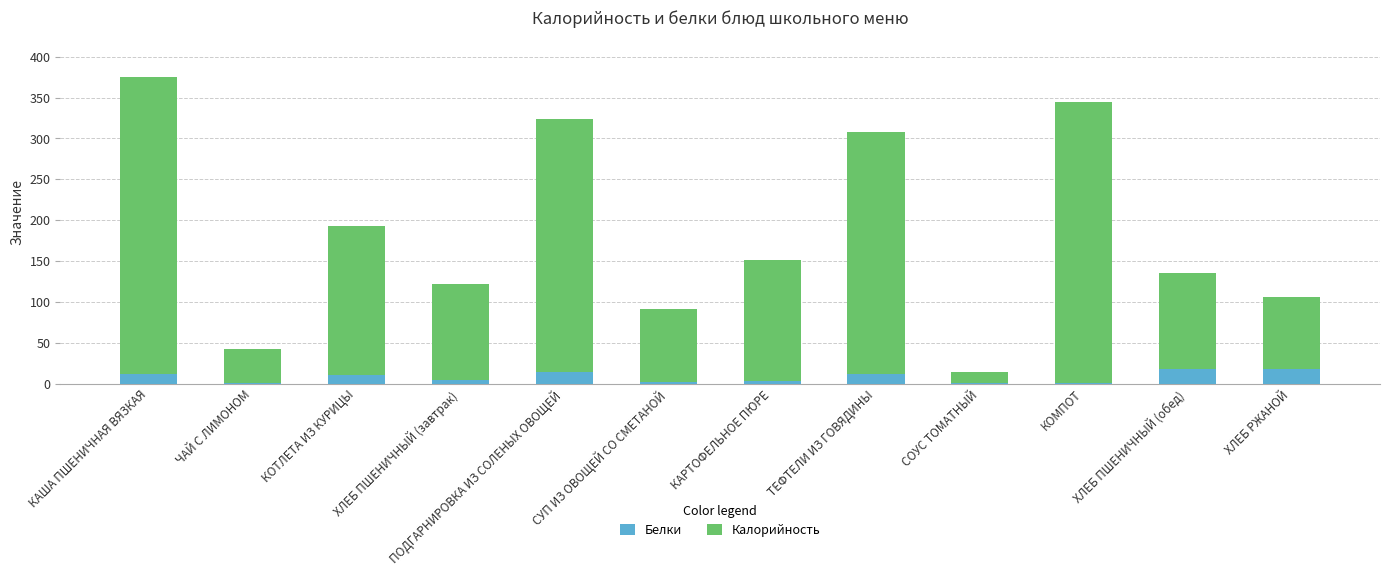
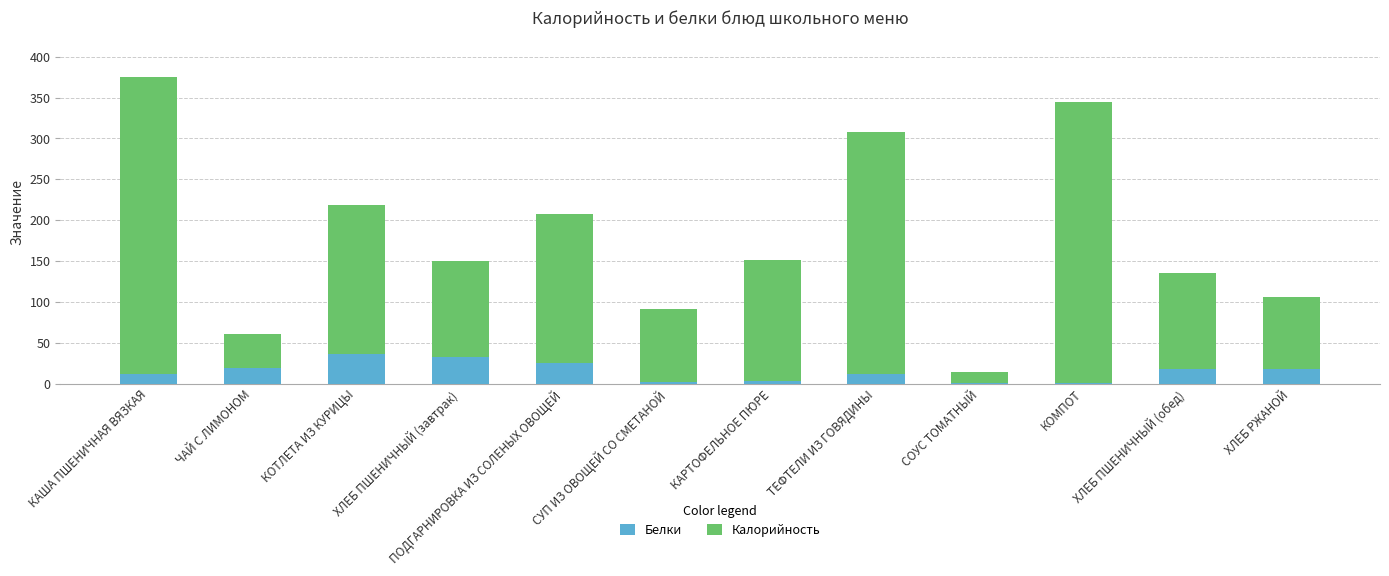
Белки, ЧАЙ С ЛИМОНОМ: 0 -> 20
Белки, КОТЛЕТА ИЗ КУРИЦЫ: 10 -> 40
Белки, ХЛЕБ ПШЕНИЧНЫЙ (завтрак): 0 -> 30
Белки, ПОДГАРНИРОВКА ИЗ СОЛЕНЫХ ОВОЩЕЙ: 10 -> 30
Калорийность, ПОДГАРНИРОВКА ИЗ СОЛЕНЫХ ОВОЩЕЙ: 310 -> 180
